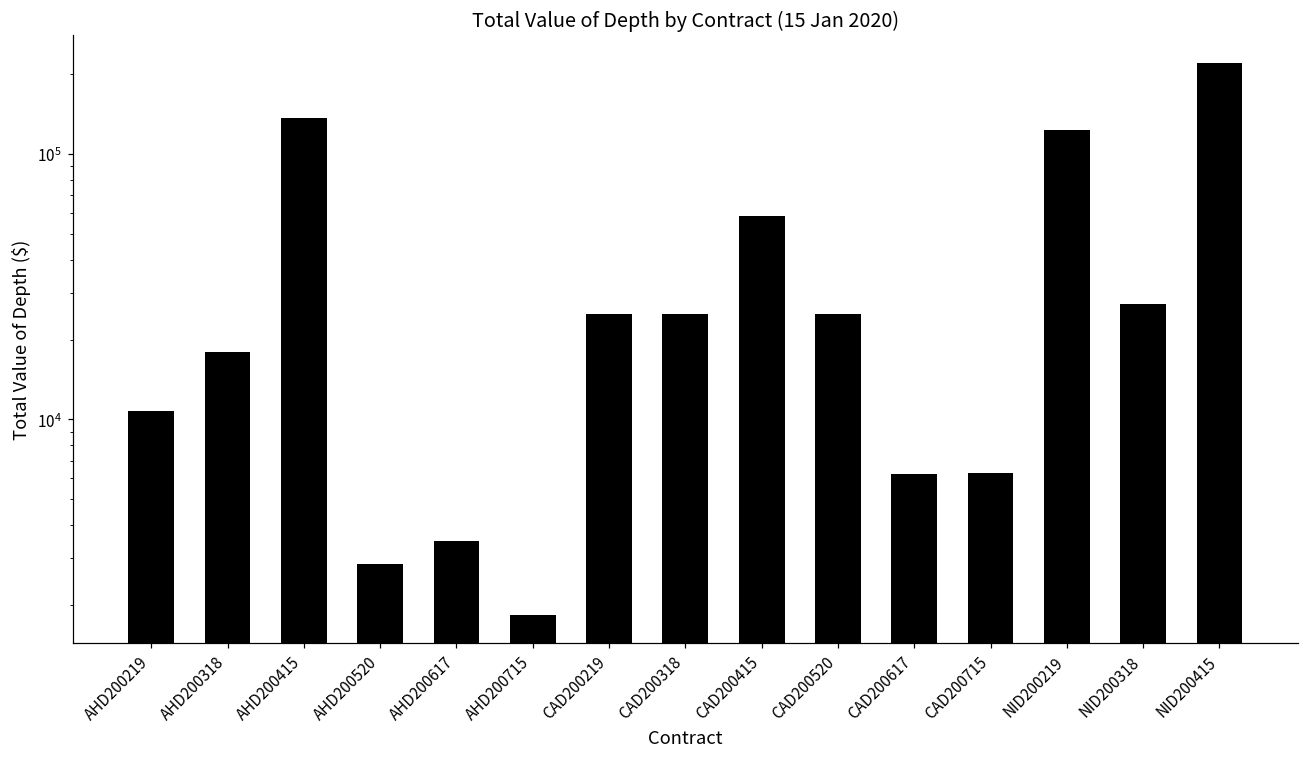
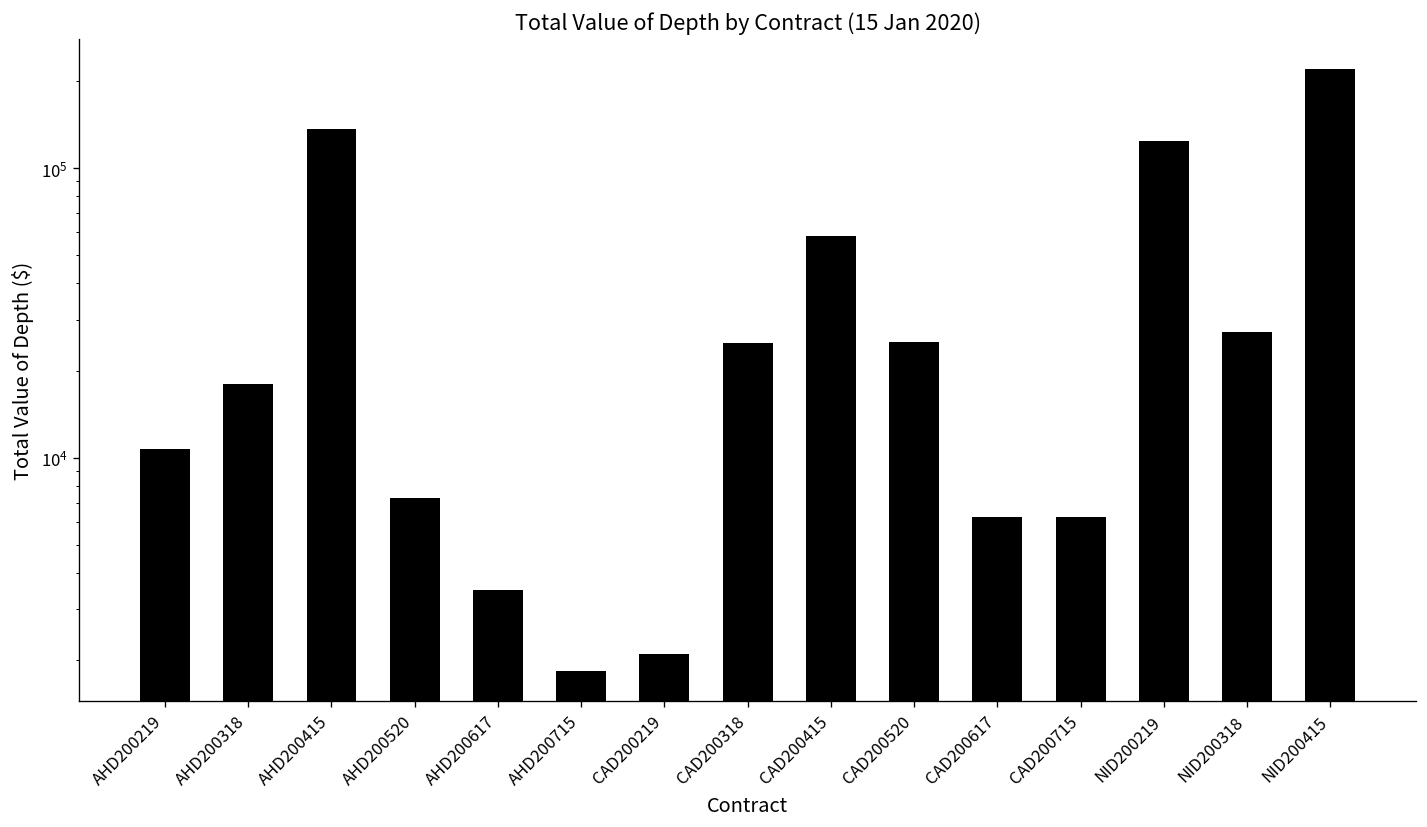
AHD200520: 2800 -> 7300
CAD200219: 25000 -> 2100
